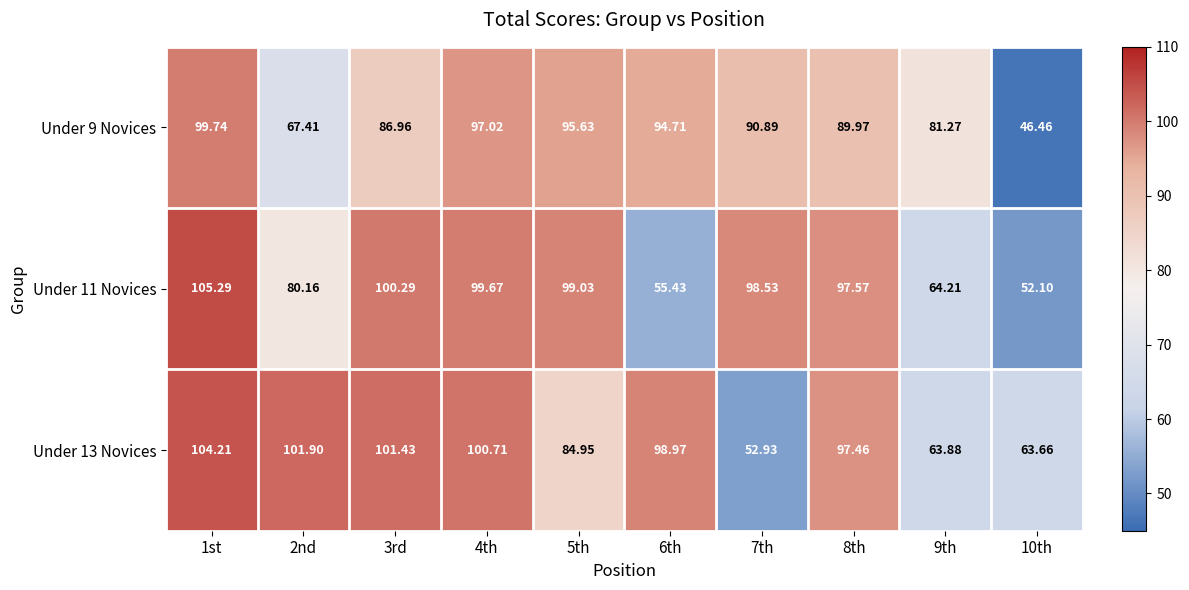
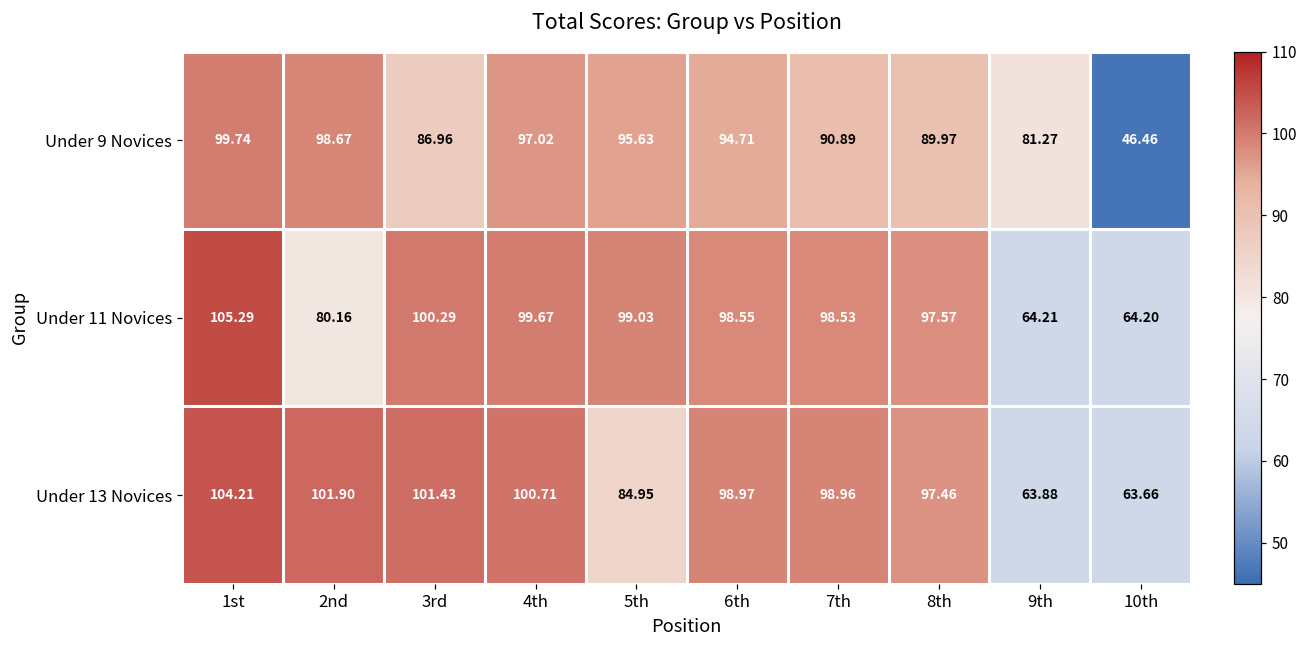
Under 9 Novices, 2nd: 67.41 -> 98.67
Under 11 Novices, 6th: 55.43 -> 98.55
Under 11 Novices, 10th: 52.10 -> 64.20
Under 13 Novices, 7th: 52.93 -> 98.96
